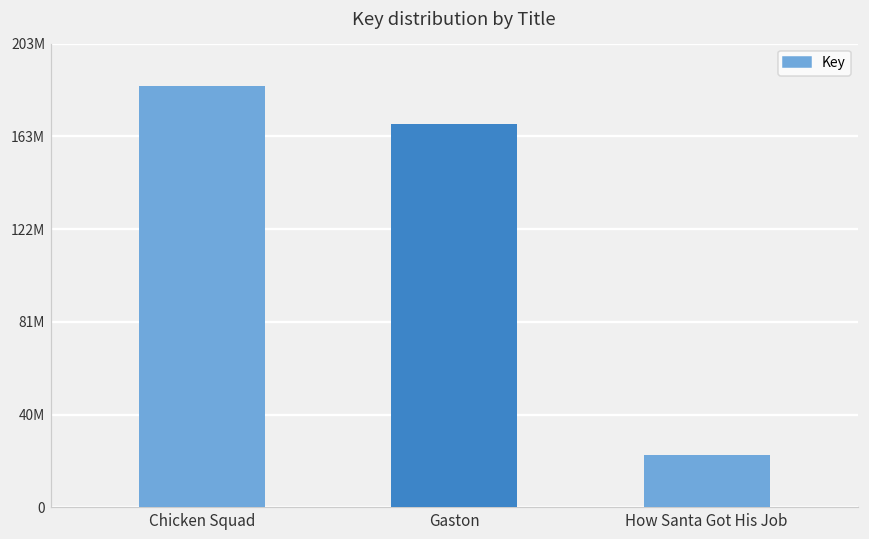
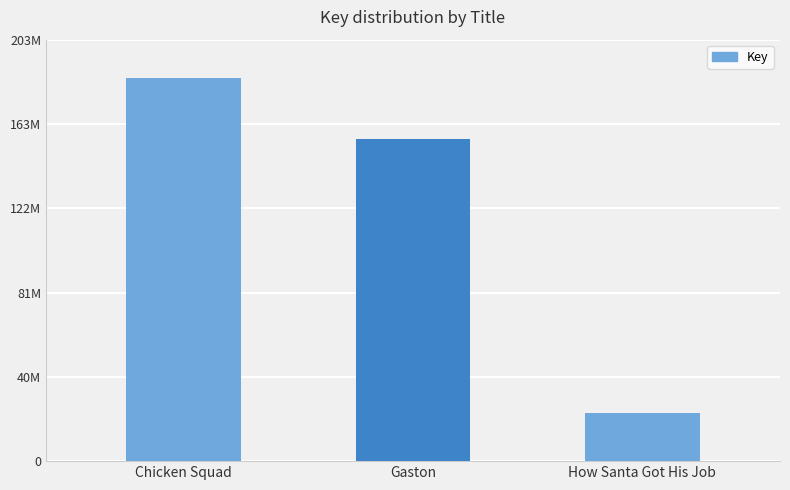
Gaston: 168000000 -> 156000000
